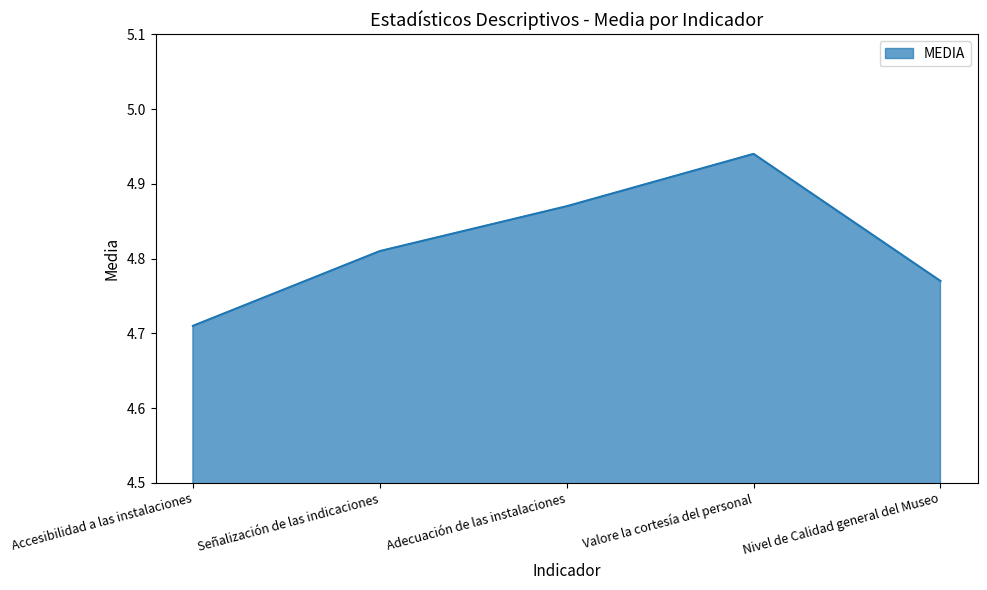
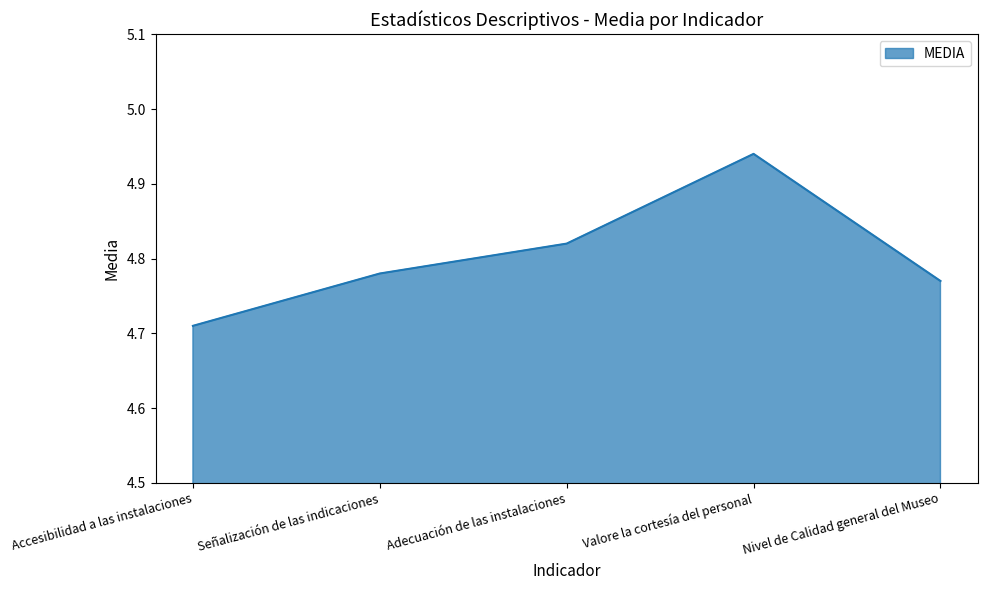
Señalización de las indicaciones: 4.81 -> 4.78
Adecuación de las instalaciones: 4.87 -> 4.82
